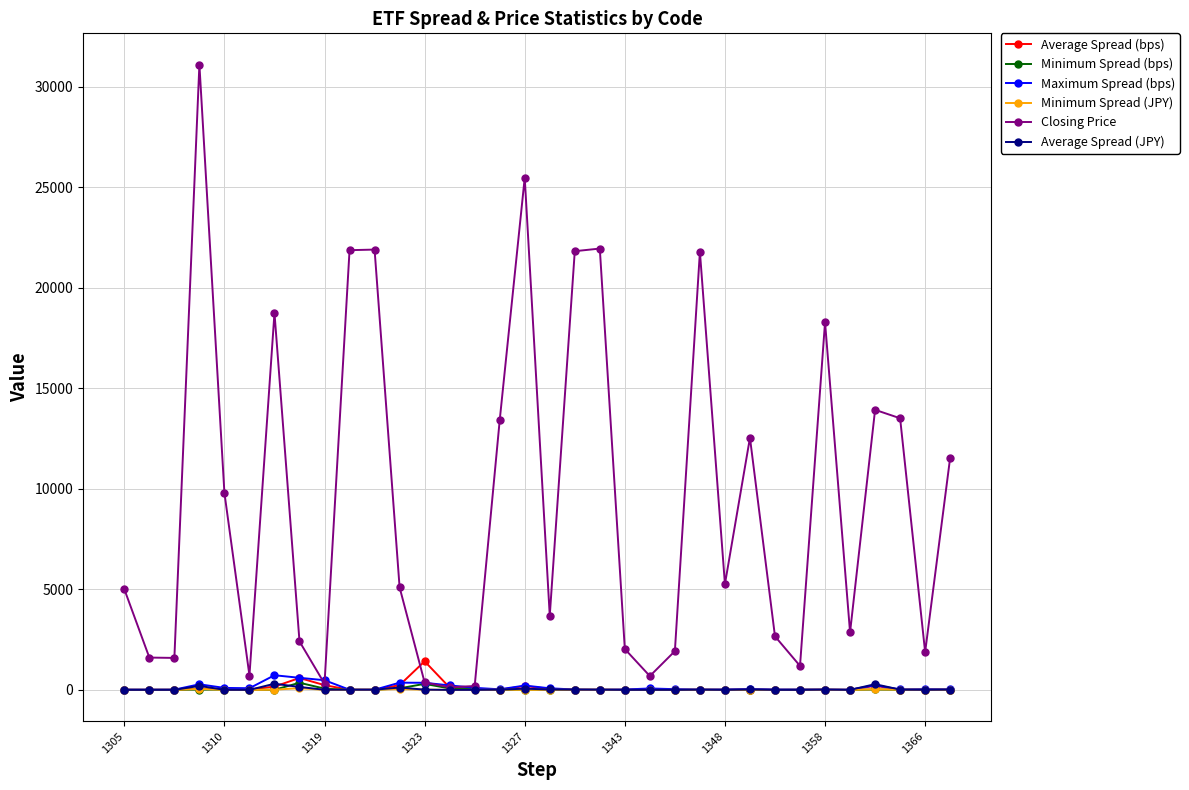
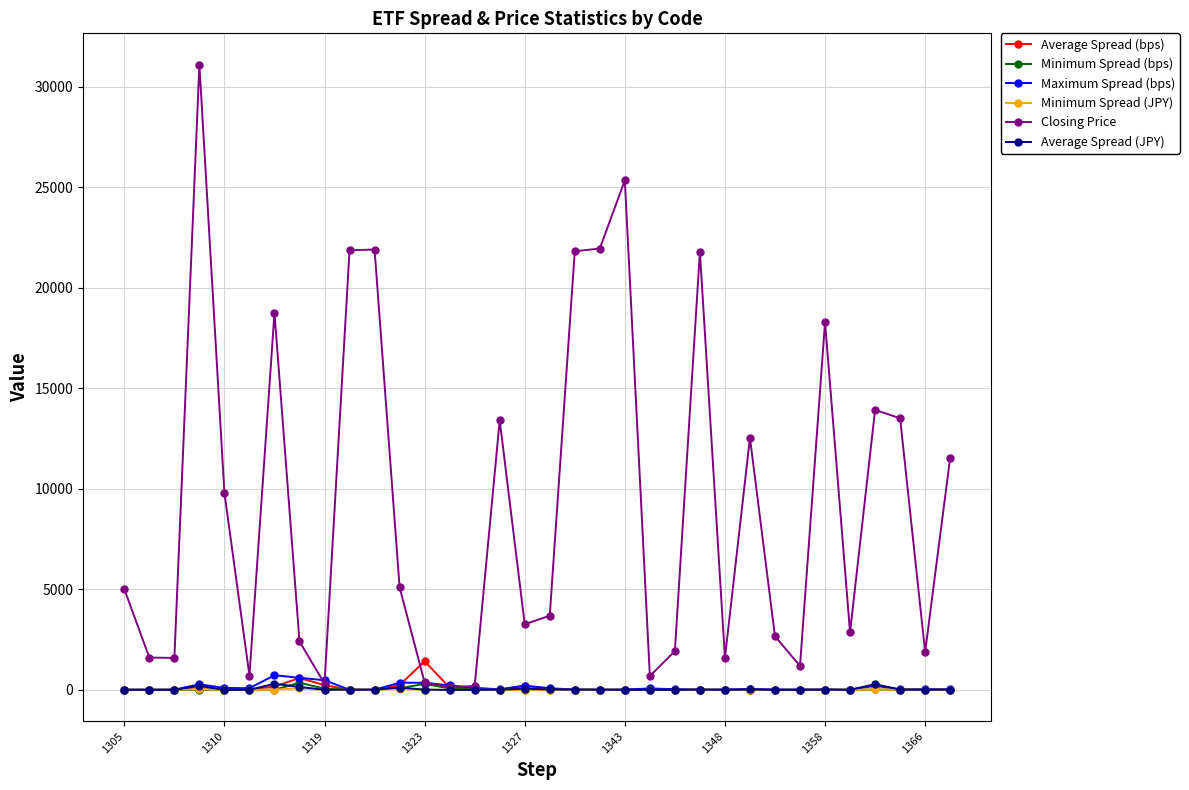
Closing Price, 1327: 25500 -> 3300
Closing Price, 1343: 2000 -> 25300
Closing Price, 1348: 5300 -> 1600
